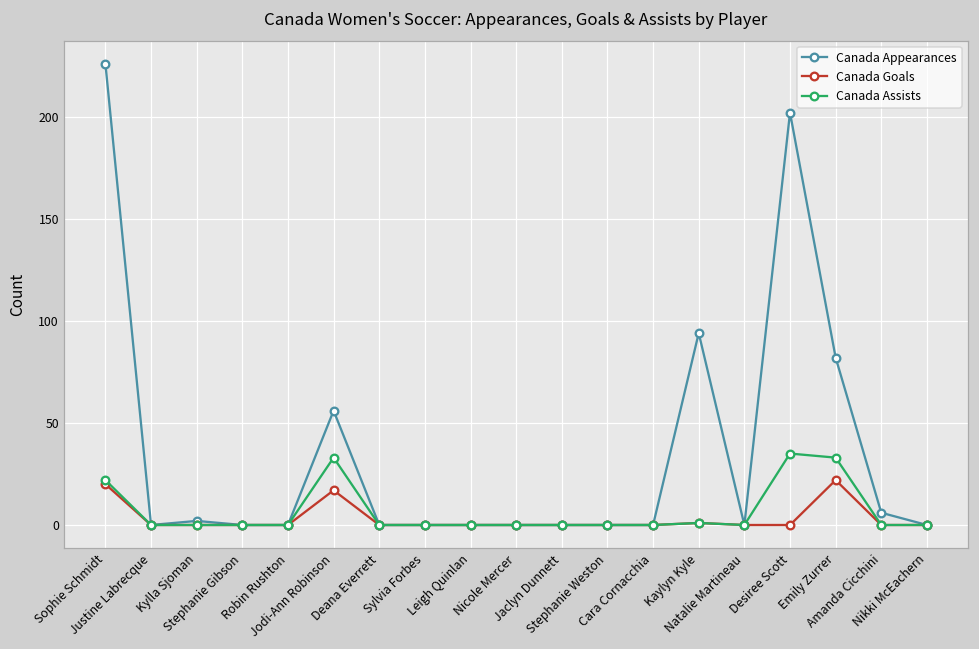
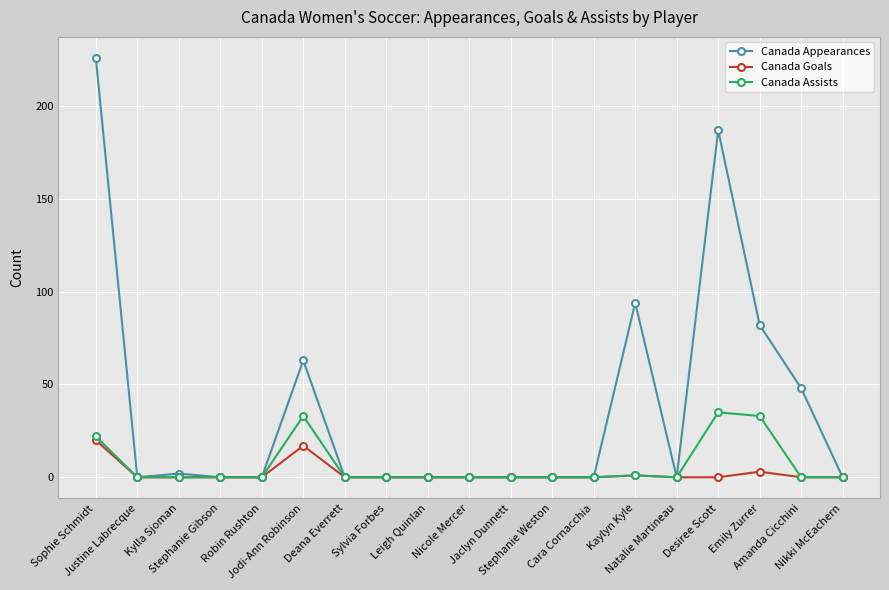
Canada Appearances, Jodi-Ann Robinson: 56 -> 63
Canada Appearances, Desiree Scott: 202 -> 187
Canada Goals, Emily Zurrer: 22 -> 3
Canada Appearances, Amanda Cicchini: 6 -> 48
